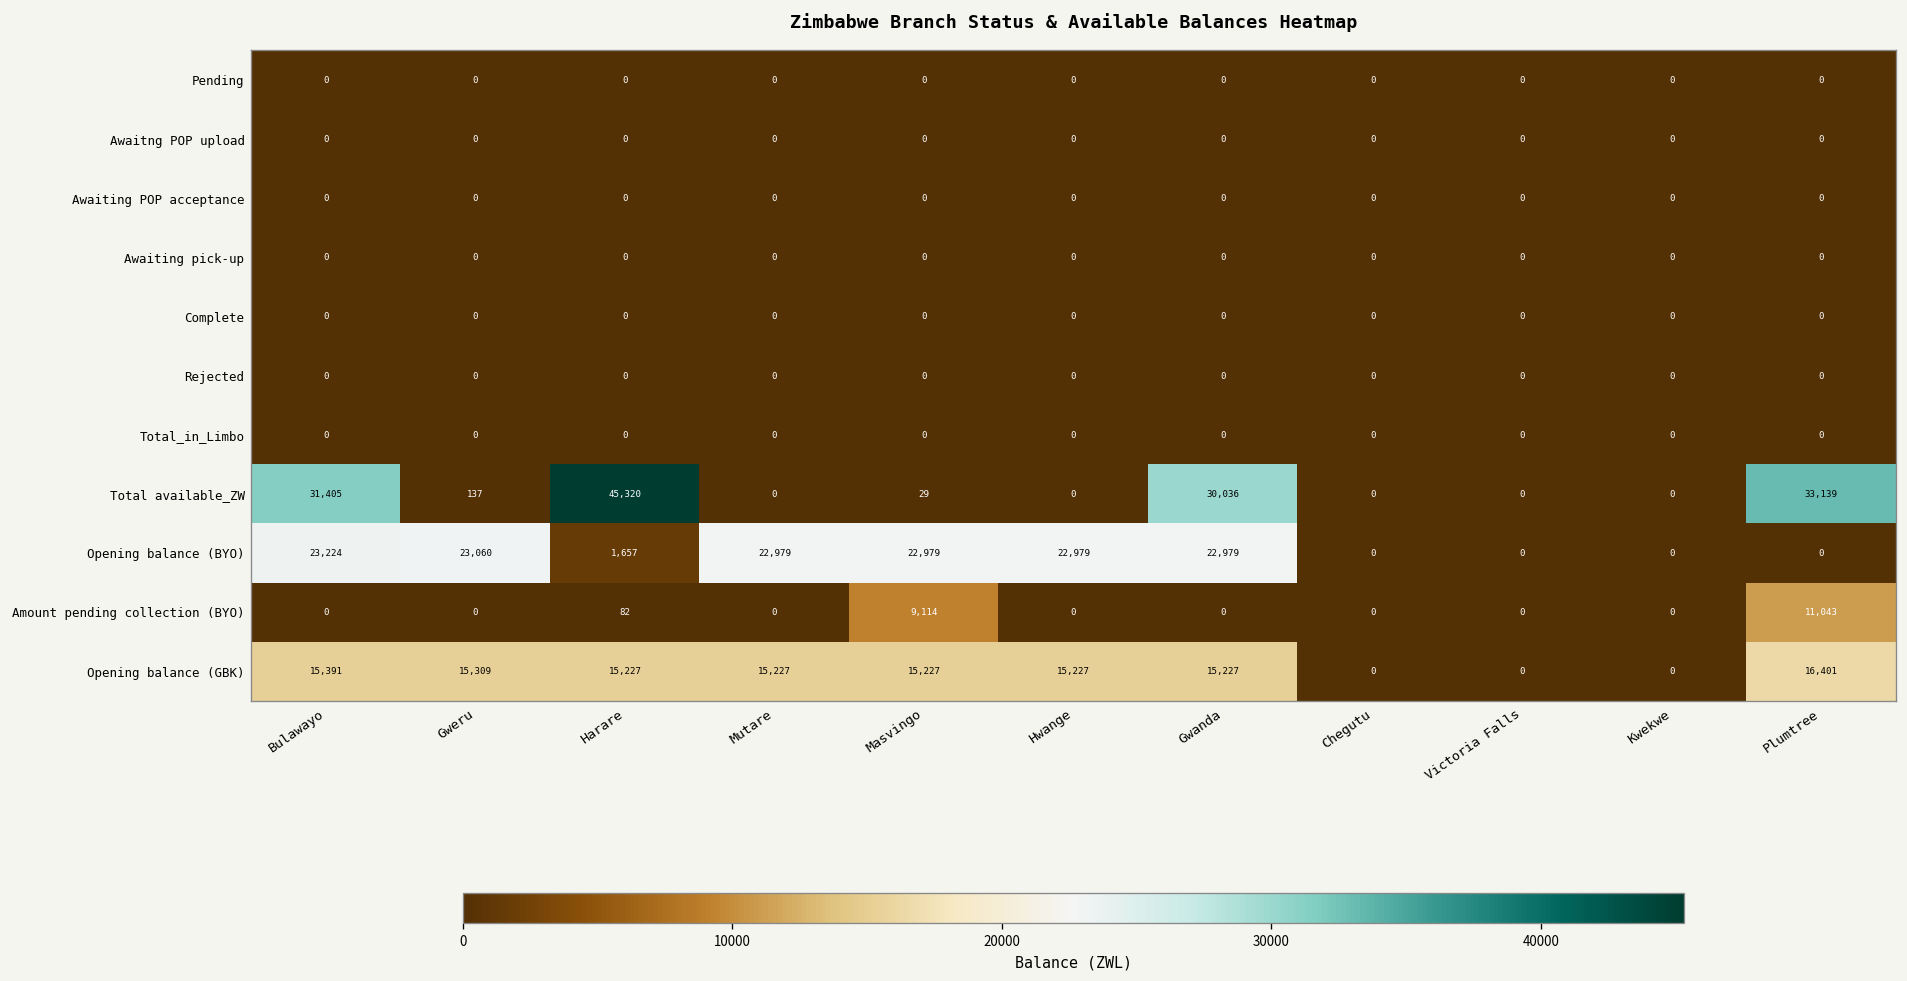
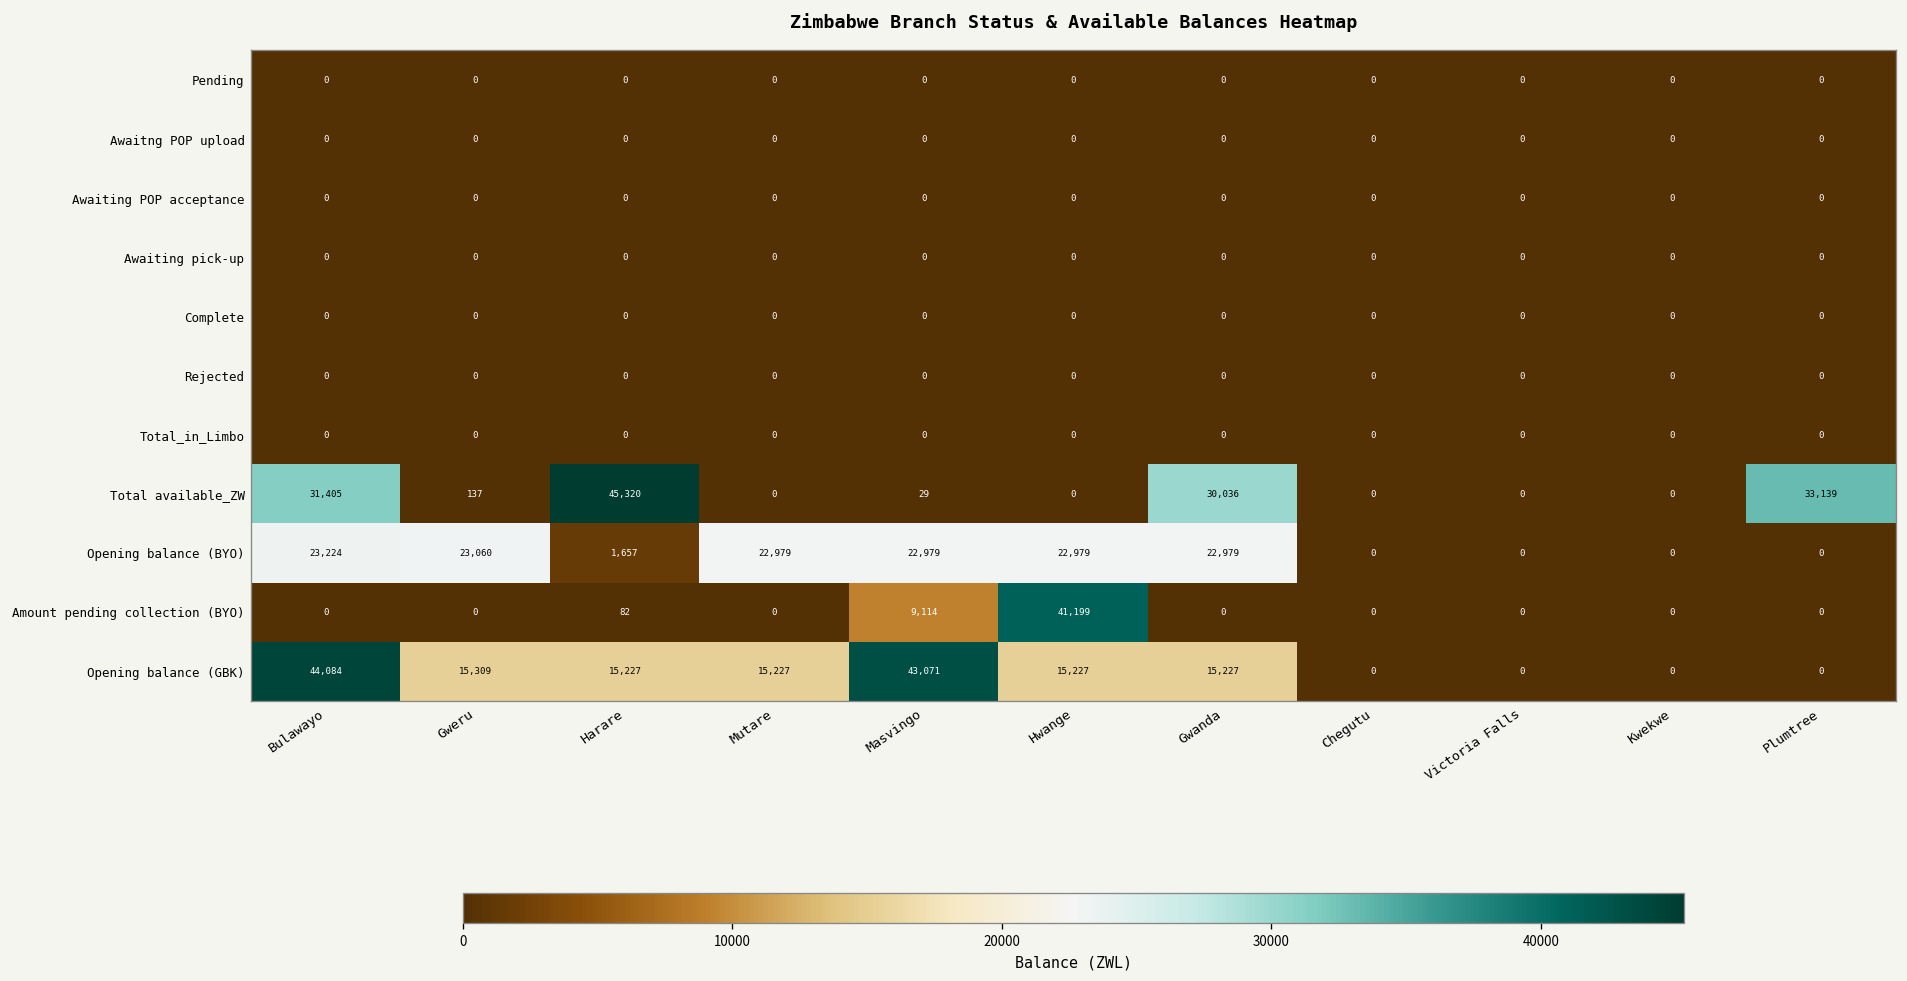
Amount pending collection (BYO), Hwange: 0 -> 41,199
Amount pending collection (BYO), Plumtree: 11,043 -> 0
Opening balance (GBK), Bulawayo: 15,391 -> 44,084
Opening balance (GBK), Masvingo: 15,227 -> 43,071
Opening balance (GBK), Plumtree: 16,401 -> 0
